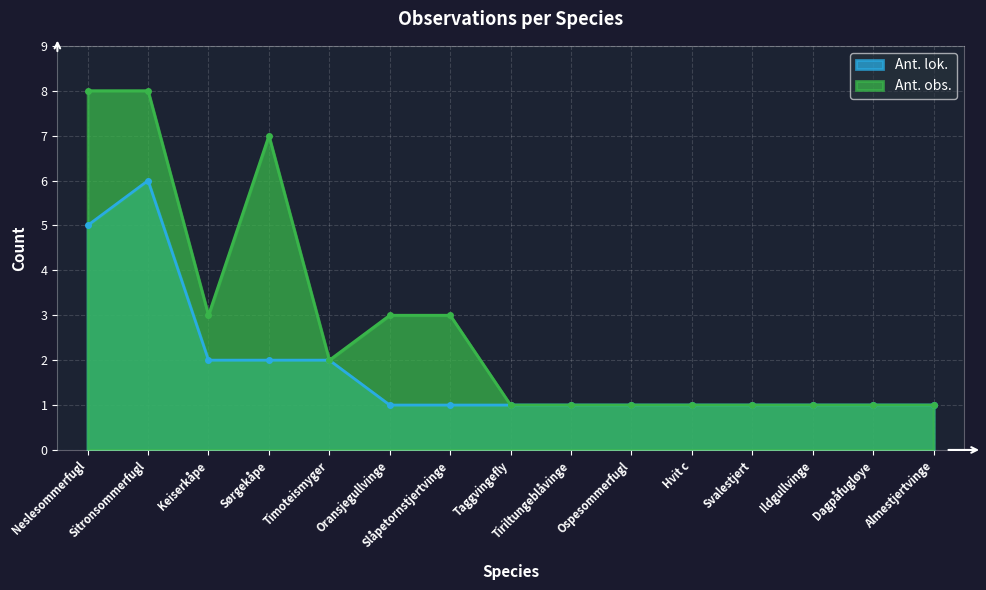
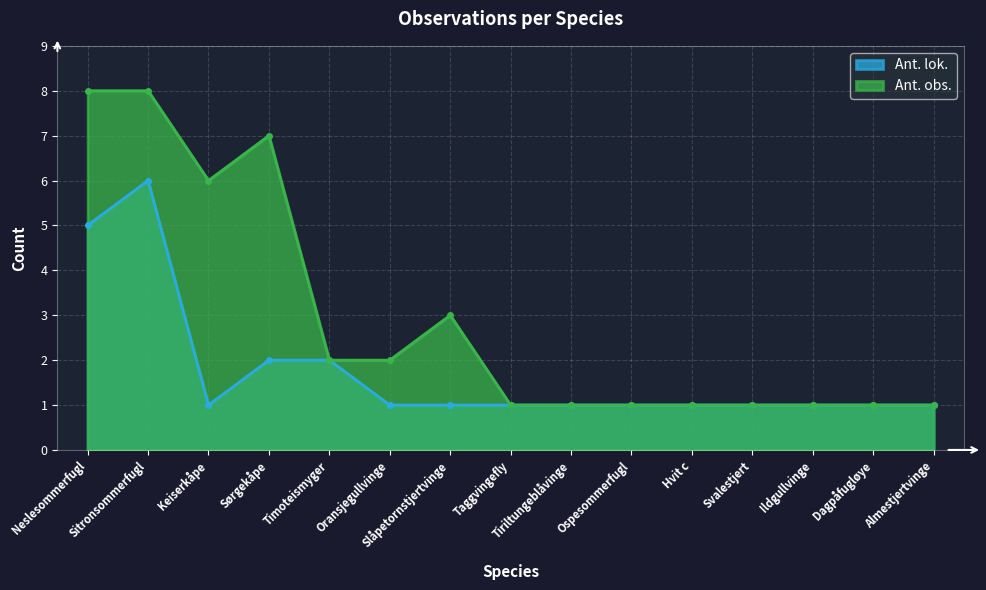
Ant. lok., Keiserkåpe: 2 -> 1
Ant. obs., Keiserkåpe: 3 -> 6
Ant. obs., Oransjegullvinge: 3 -> 2
